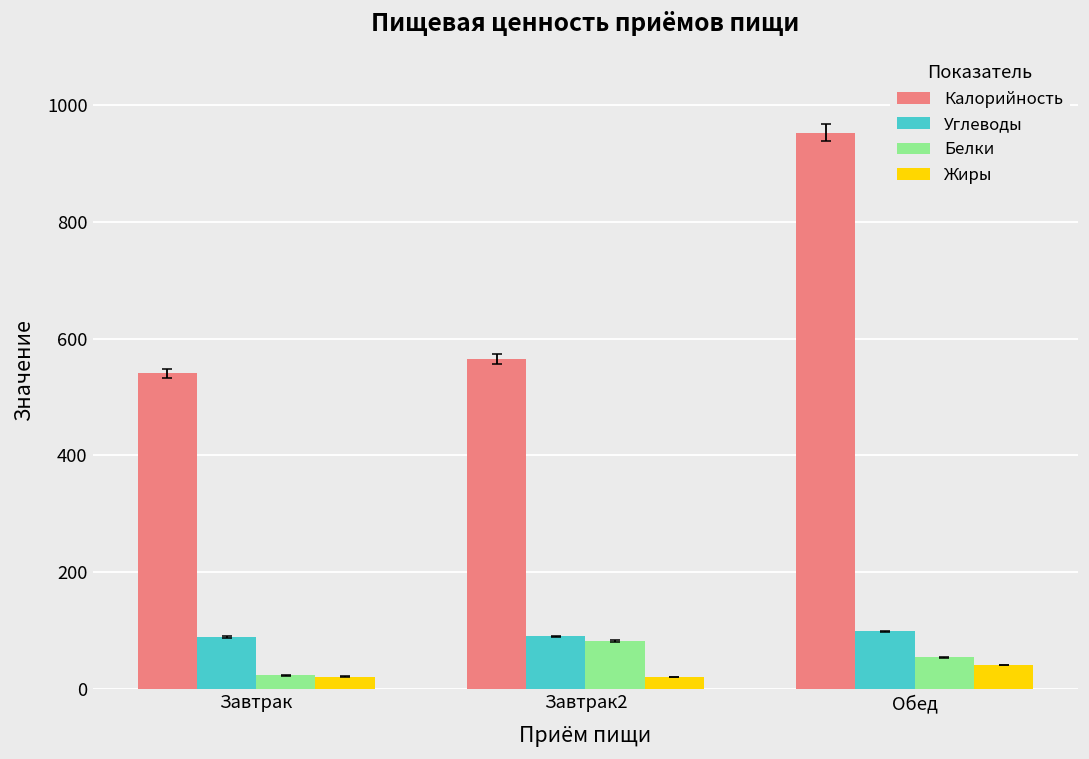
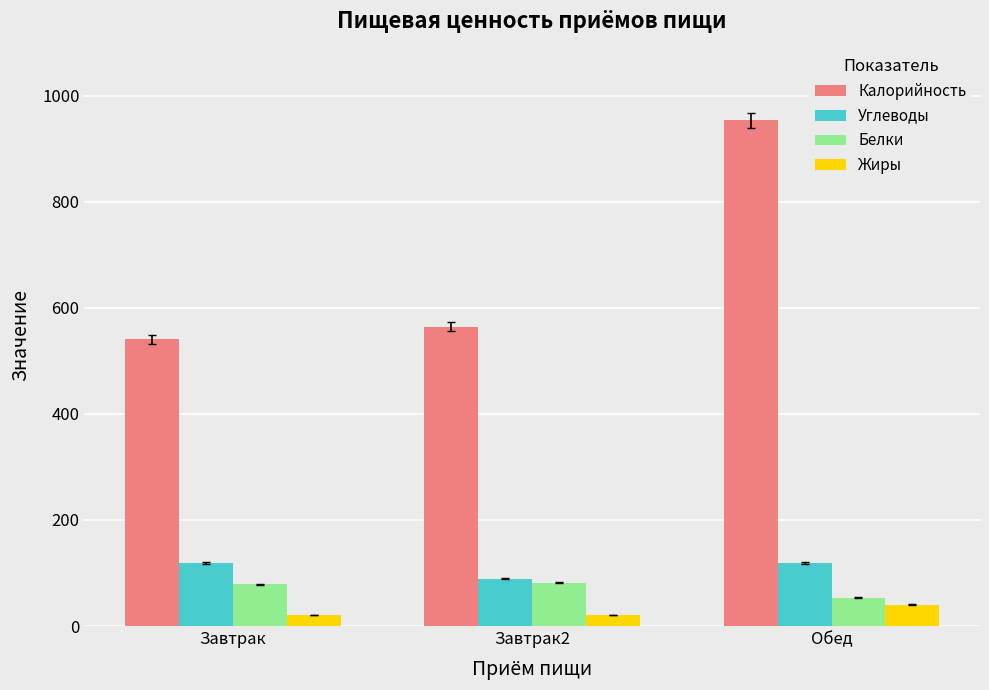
Углеводы, Завтрак: 90 -> 120
Белки, Завтрак: 20 -> 80
Углеводы, Обед: 100 -> 120
